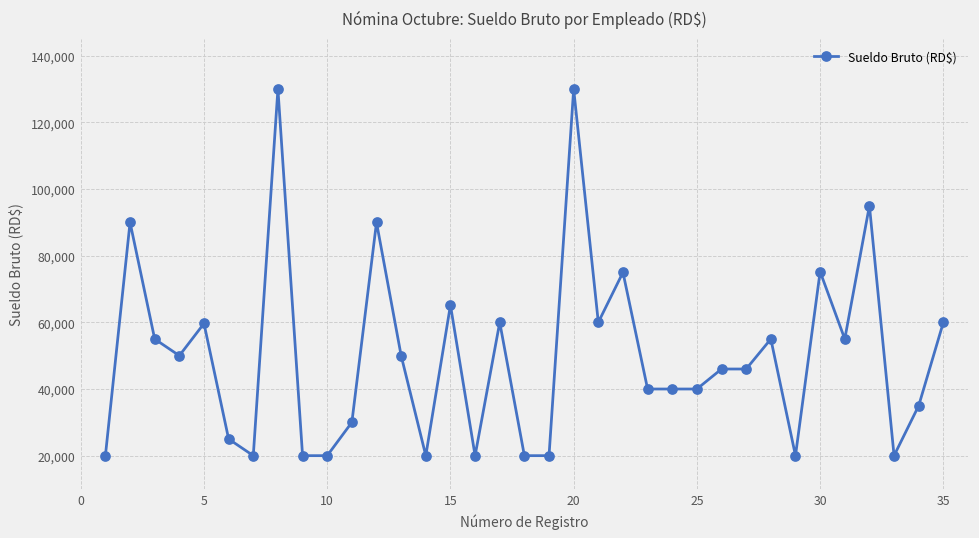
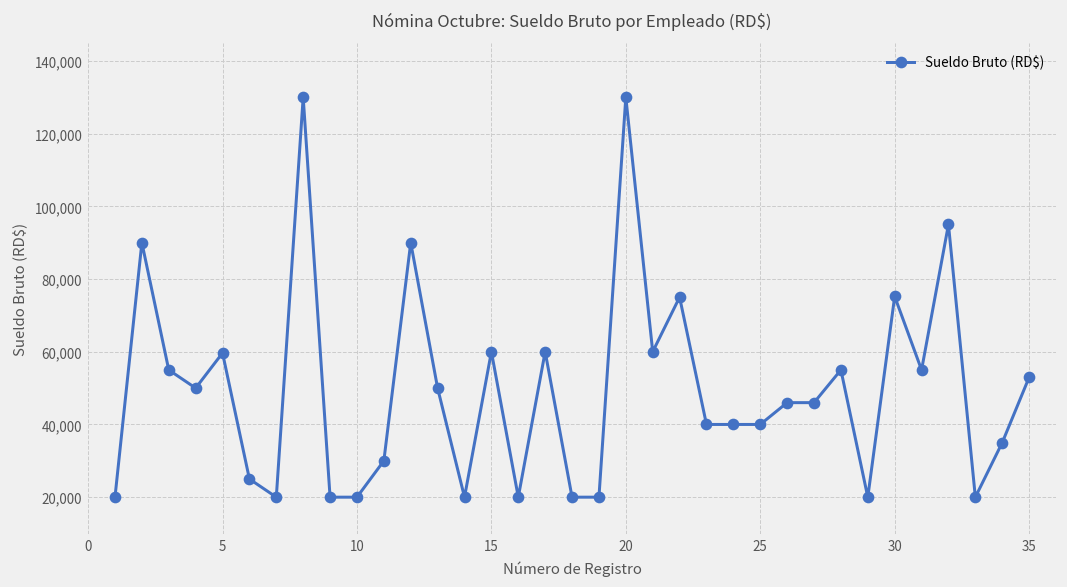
15: 65,000 -> 60,000
35: 60,000 -> 53,000
